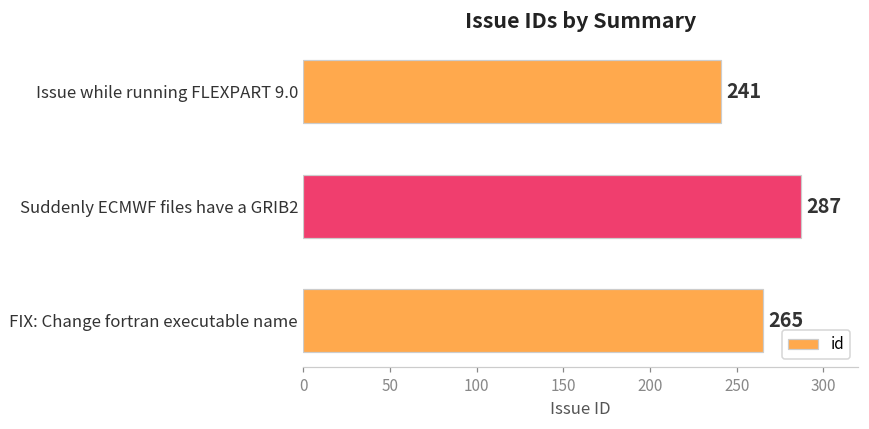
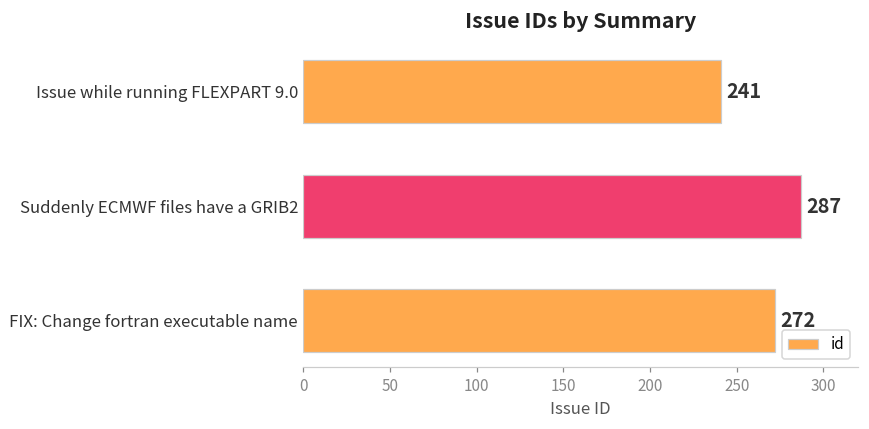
FIX: Change fortran executable name: 265 -> 272
